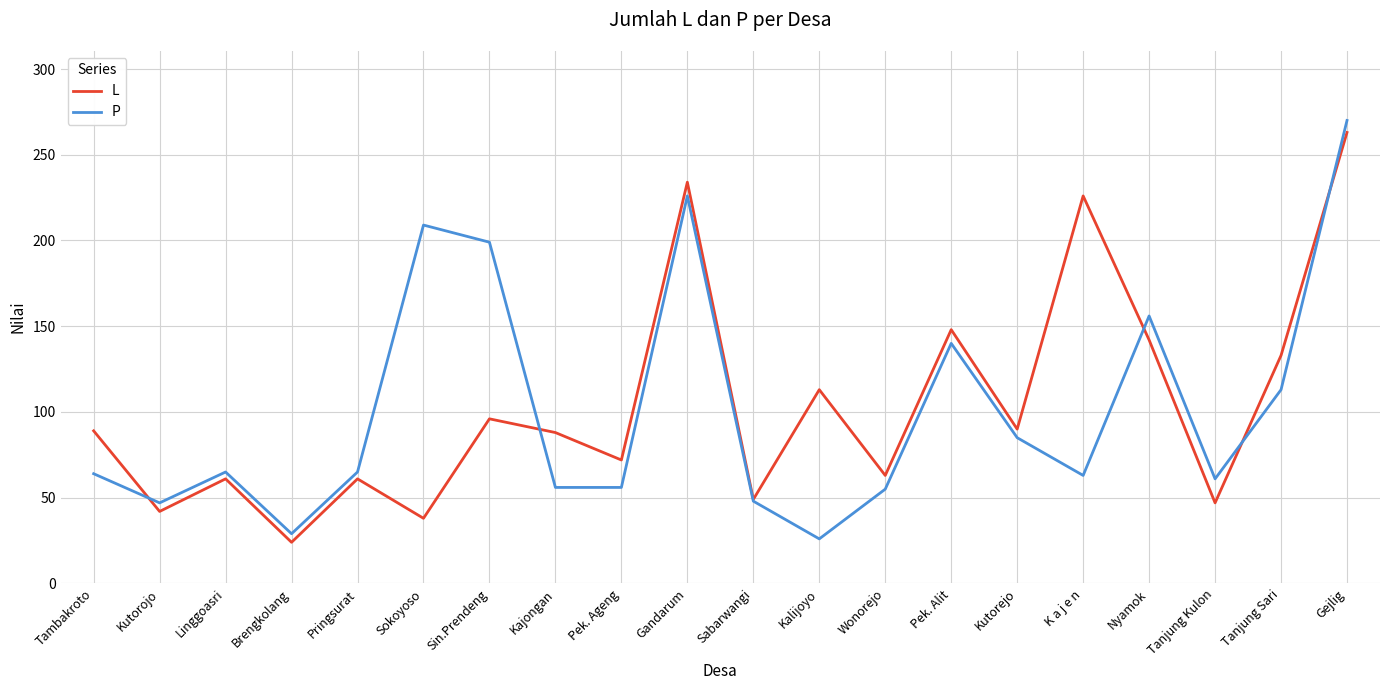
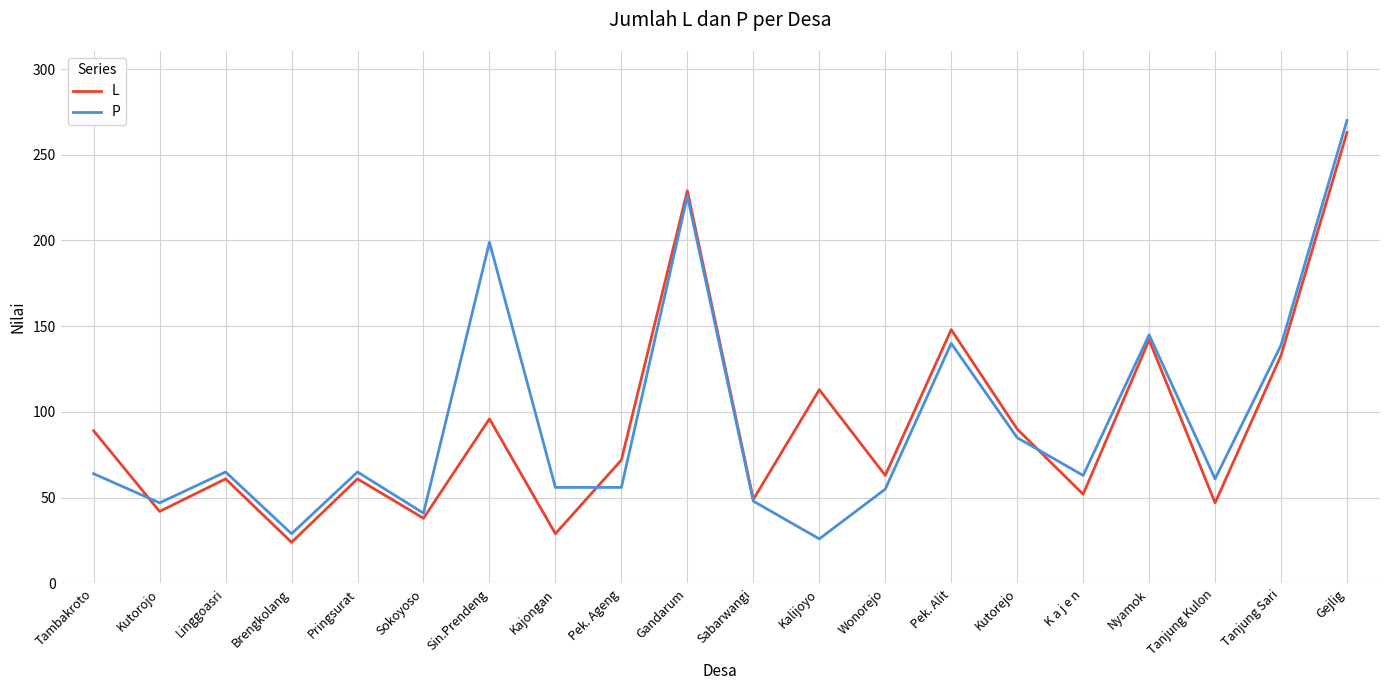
P, Sokoyoso: 209 -> 41
L, Kajongan: 88 -> 29
L, Gandarum: 234 -> 229
L, K a j e n: 226 -> 52
P, Nyamok: 156 -> 145
P, Tanjung Sari: 113 -> 139
